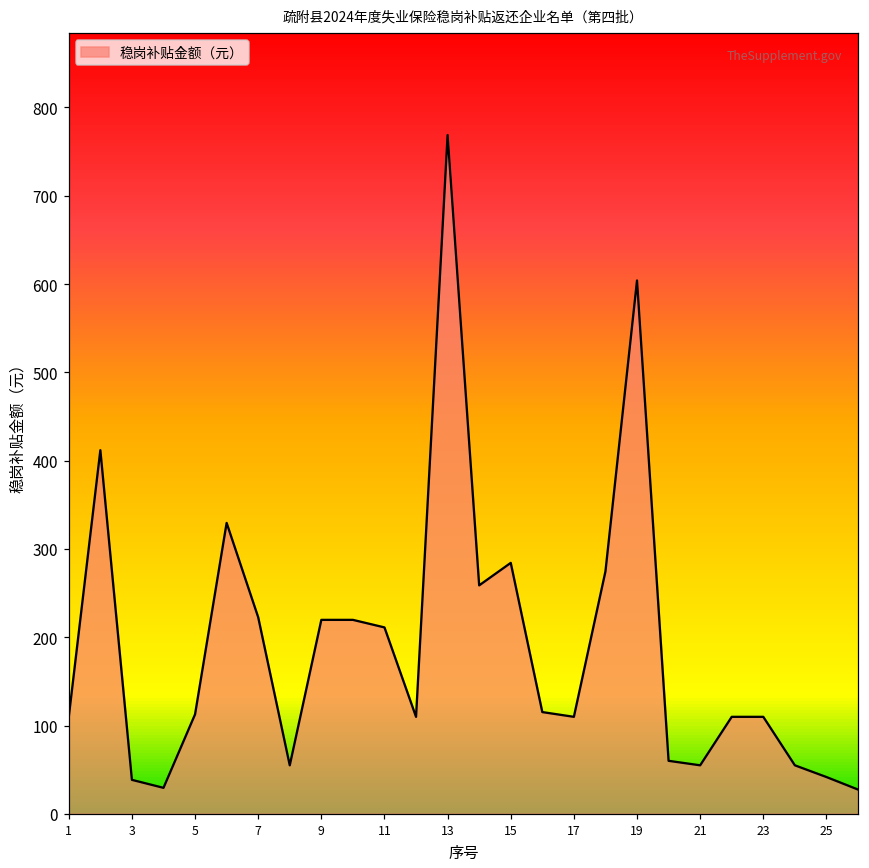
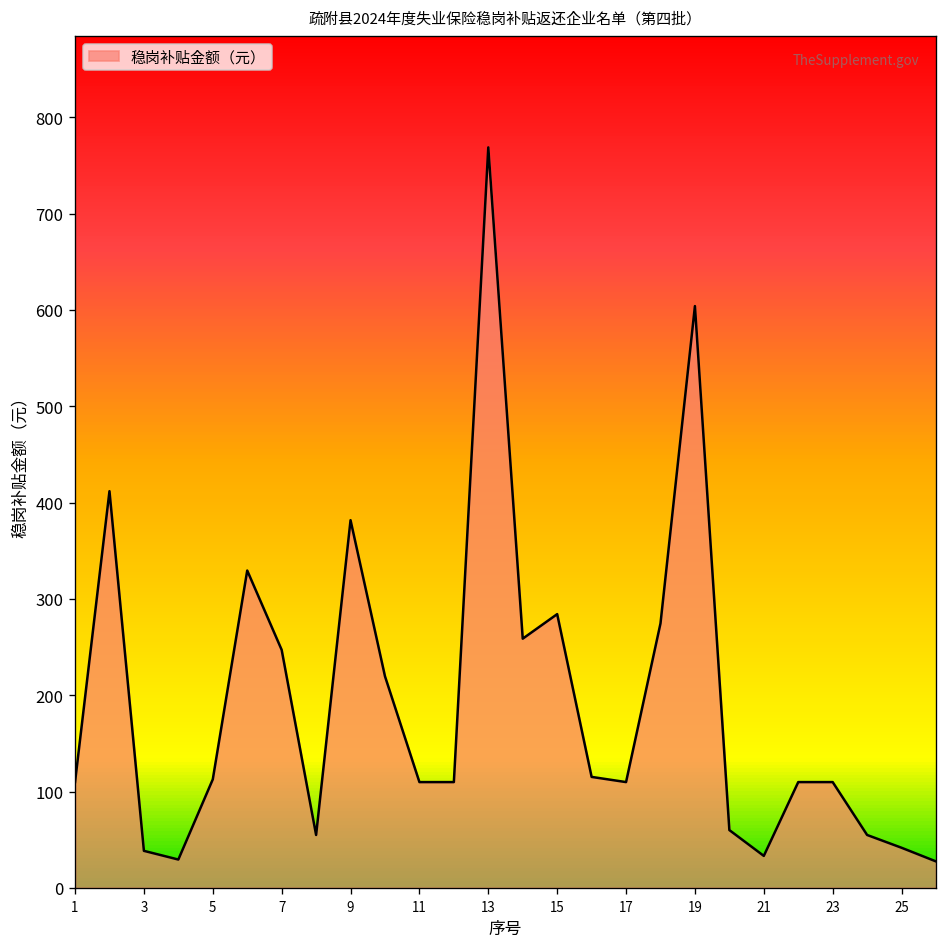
7: 220 -> 250
9: 220 -> 380
11: 210 -> 110
21: 50 -> 30
